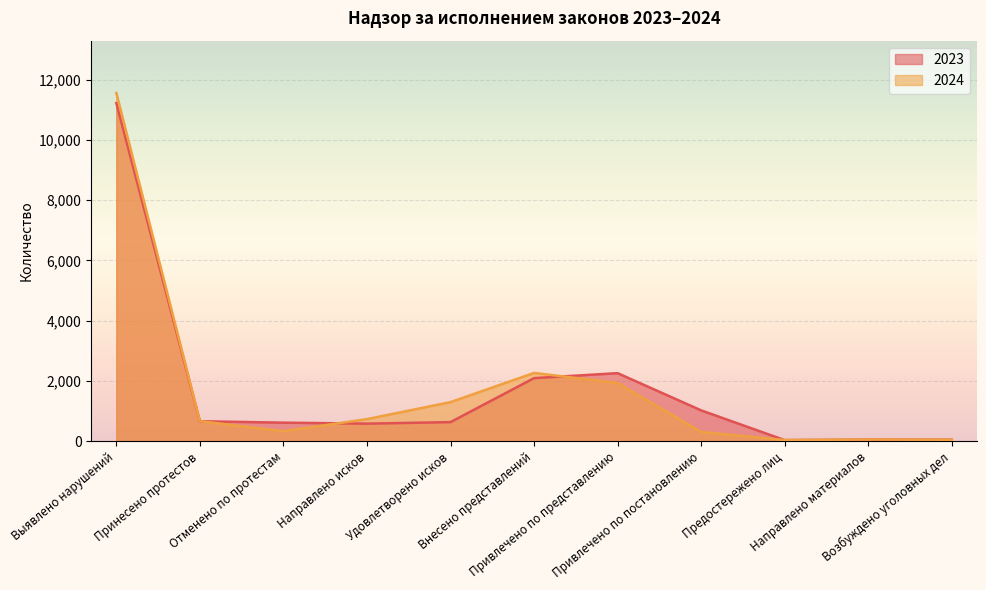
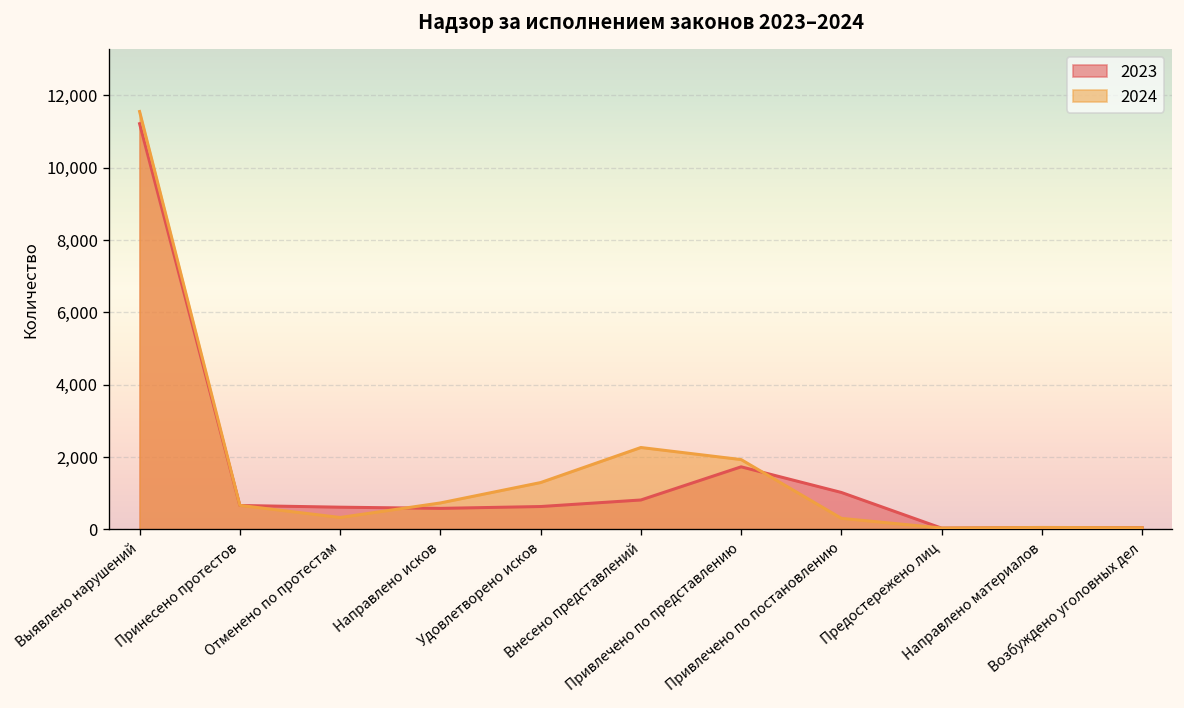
2023, Внесено представлений: 2,100 -> 800
2023, Привлечено по представлению: 2,300 -> 1,700
